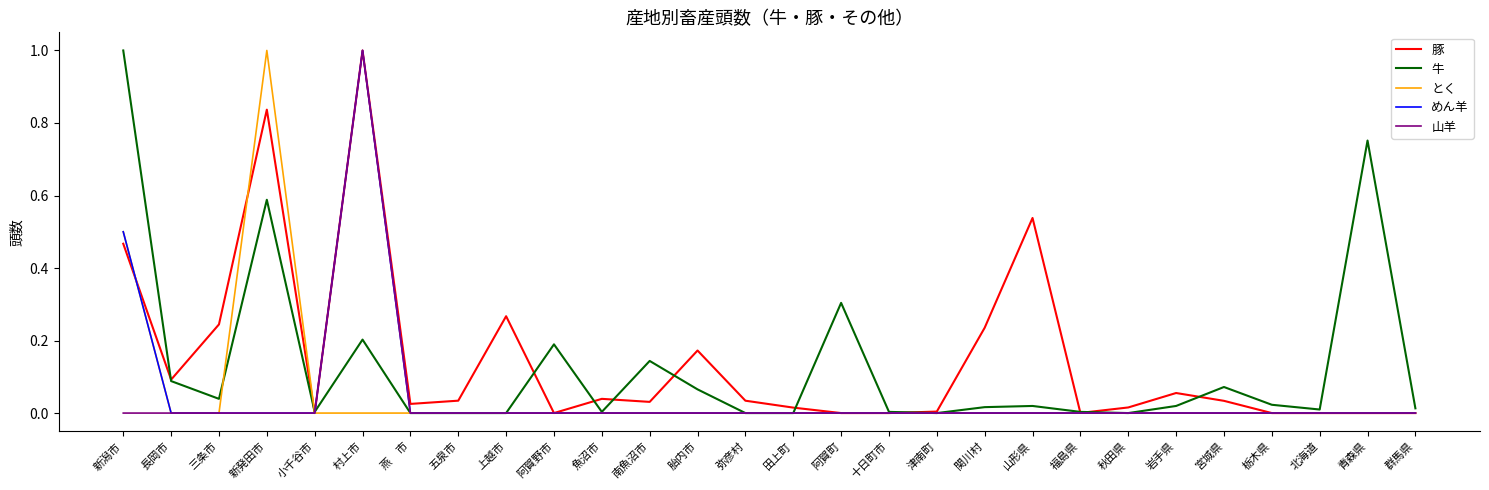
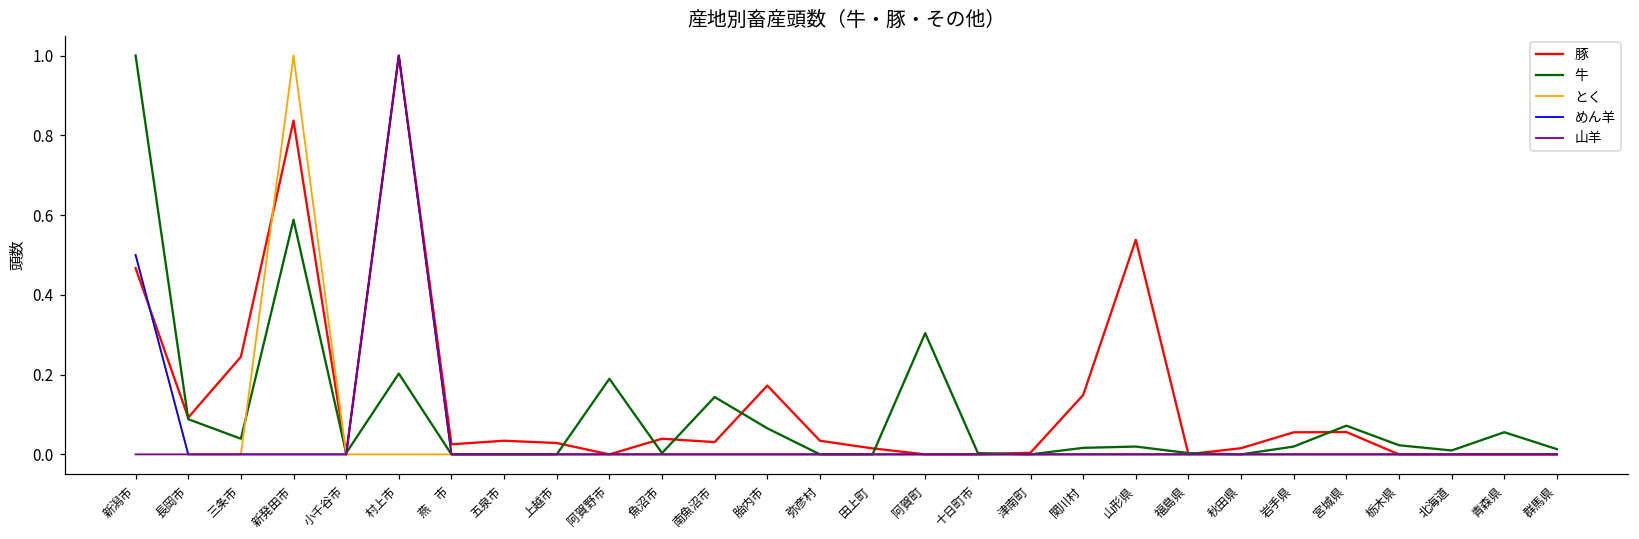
豚, 上越市: 0.27 -> 0.03
豚, 関川村: 0.24 -> 0.15
豚, 宮城県: 0.03 -> 0.06
牛, 青森県: 0.75 -> 0.06
